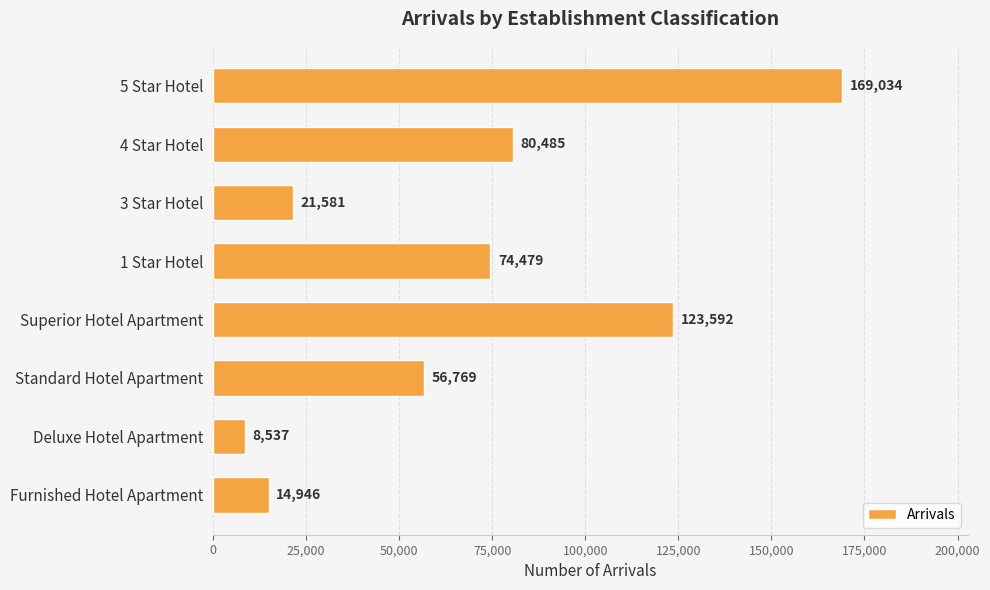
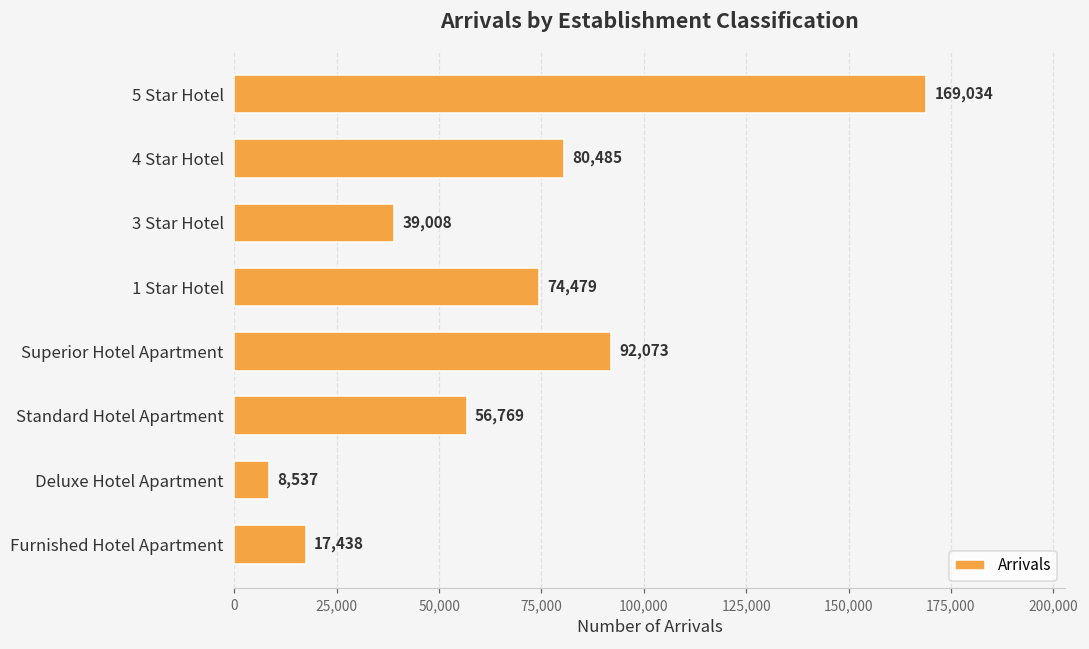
3 Star Hotel: 21,581 -> 39,008
Superior Hotel Apartment: 123,592 -> 92,073
Furnished Hotel Apartment: 14,946 -> 17,438
